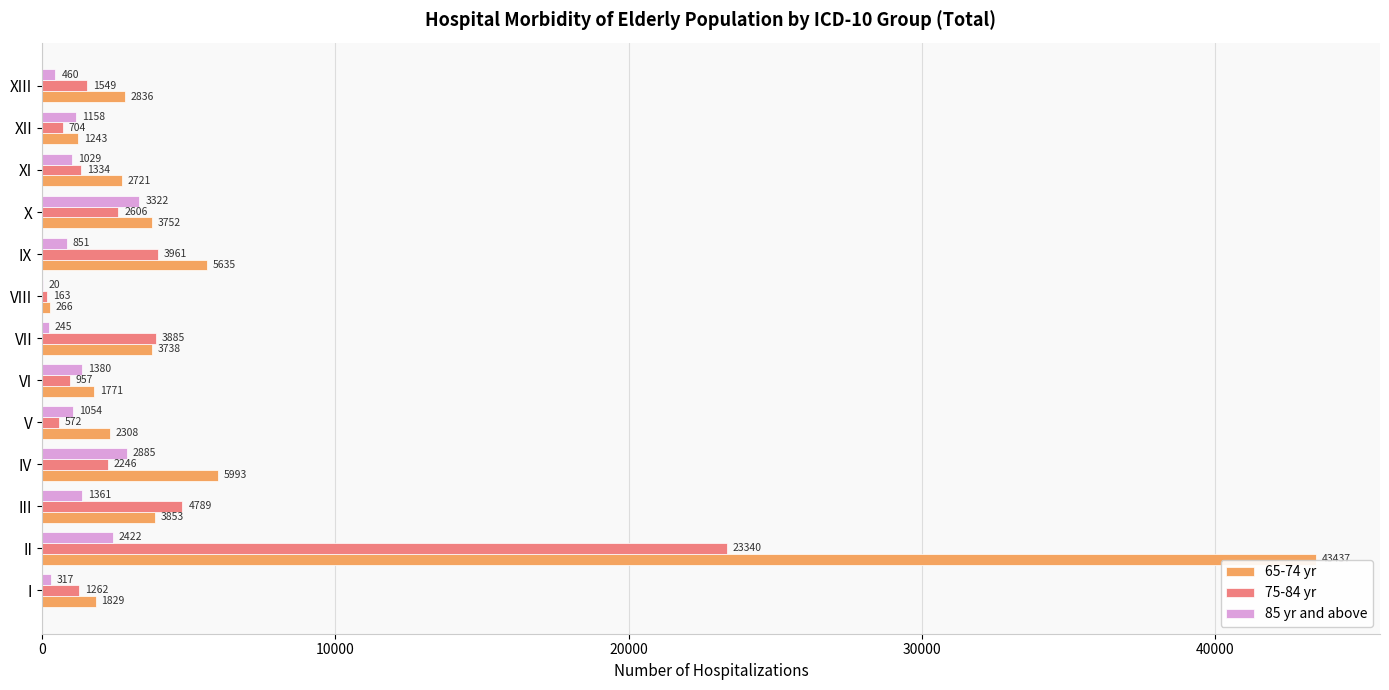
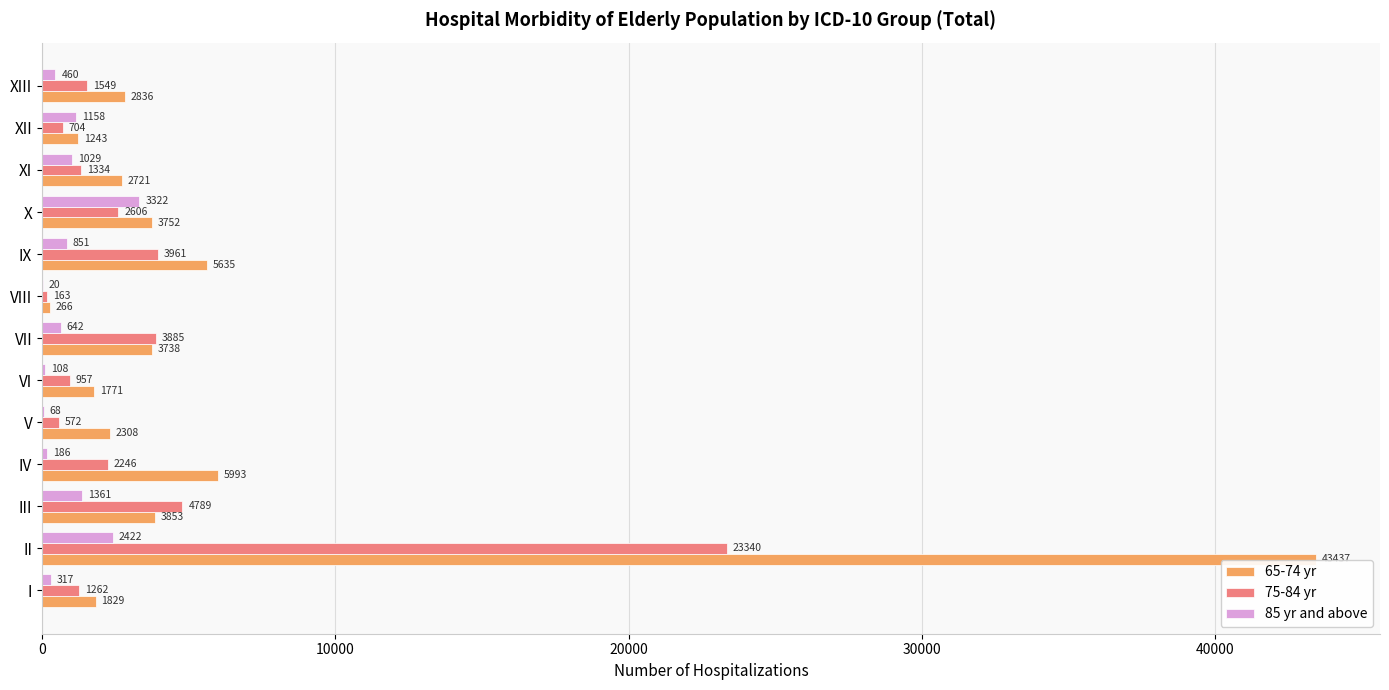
85 yr and above, VII: 245 -> 642
85 yr and above, VI: 1380 -> 108
85 yr and above, V: 1054 -> 68
85 yr and above, IV: 2885 -> 186
